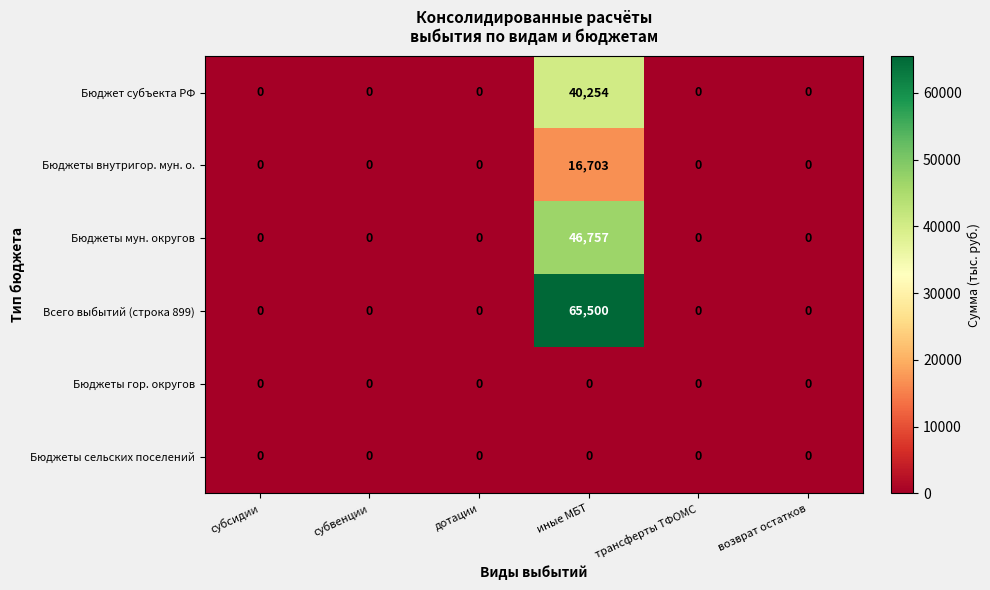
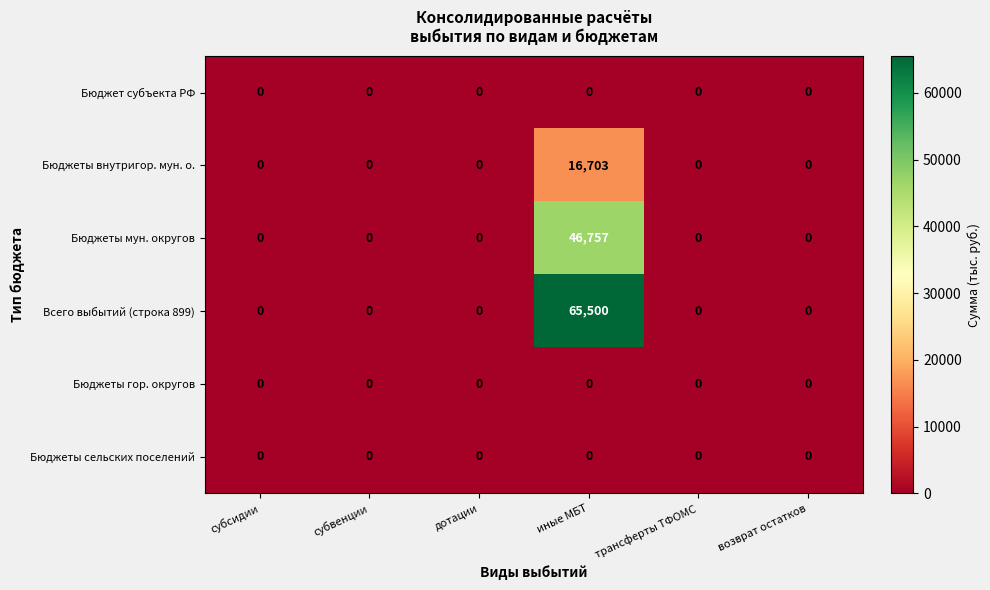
Бюджет субъекта РФ, иные МБТ: 40,254 -> 0
